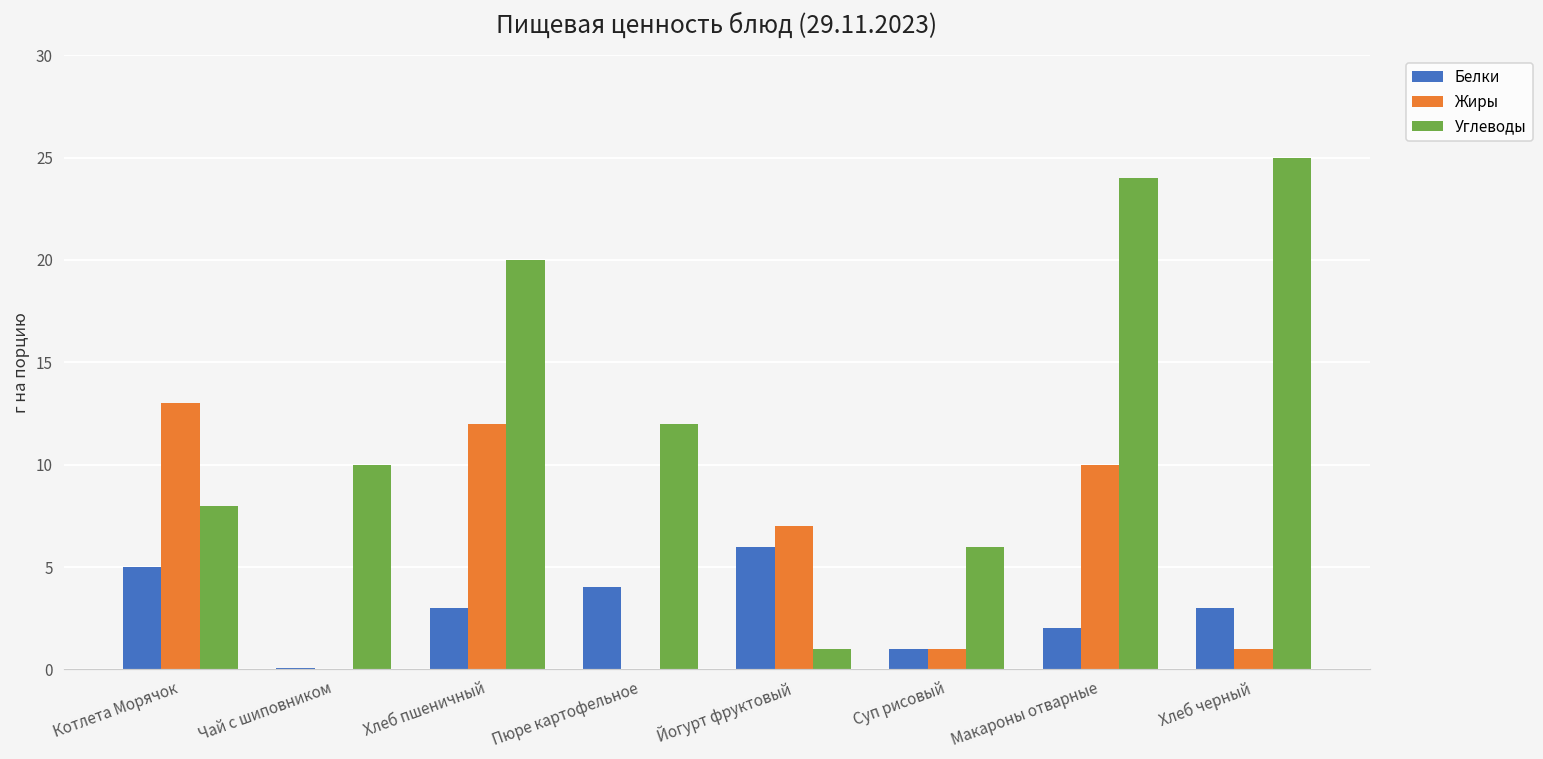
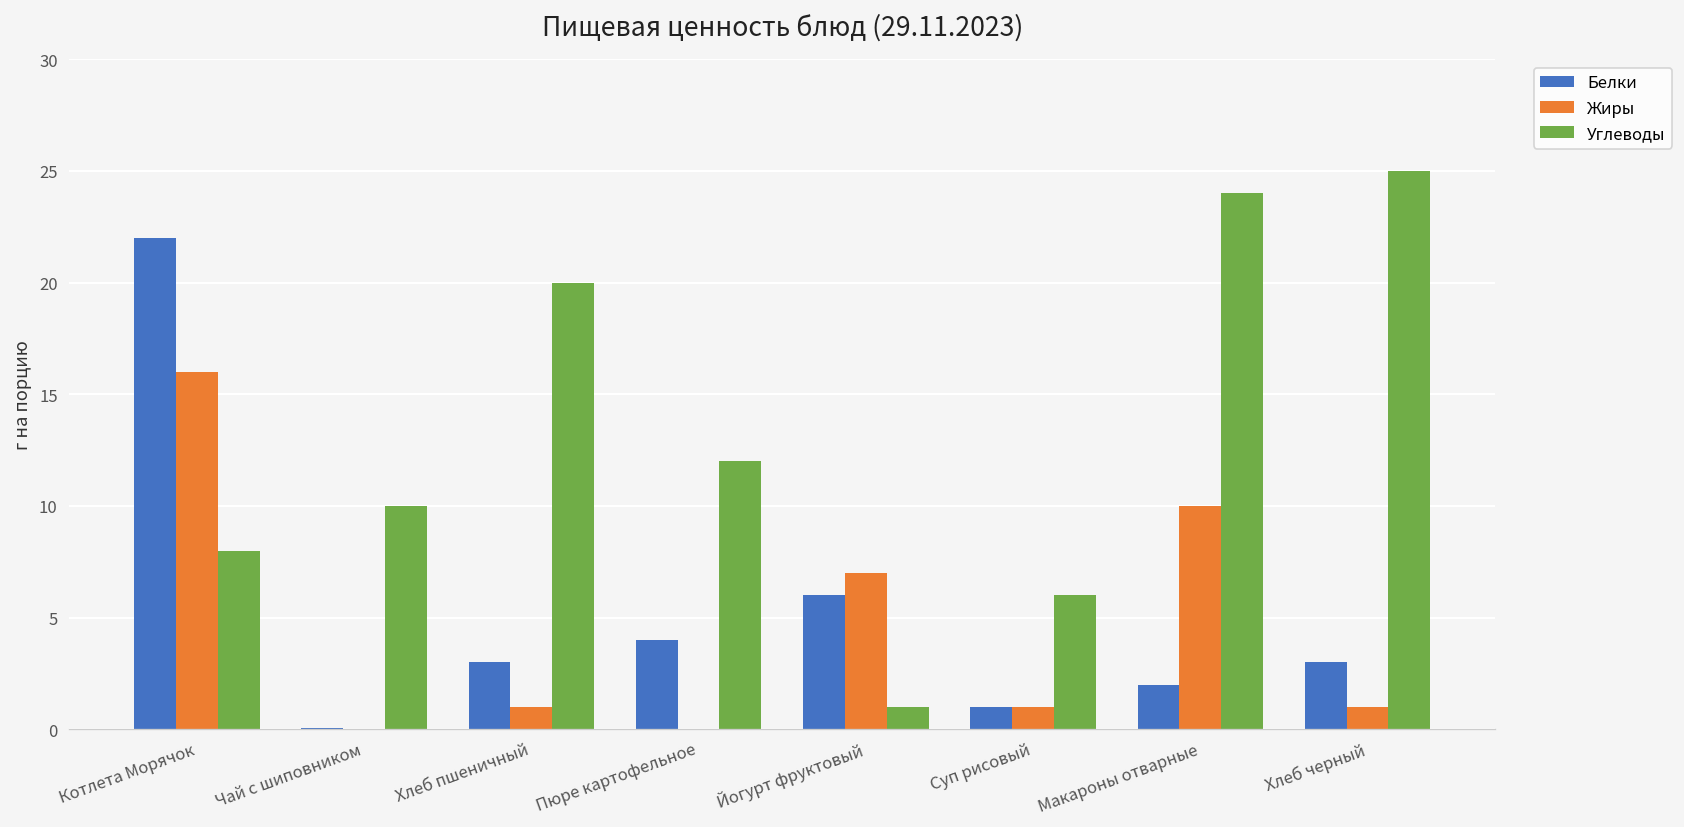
Белки, Котлета Морячок: 5 -> 22
Жиры, Котлета Морячок: 13 -> 16
Жиры, Хлеб пшеничный: 12 -> 1
